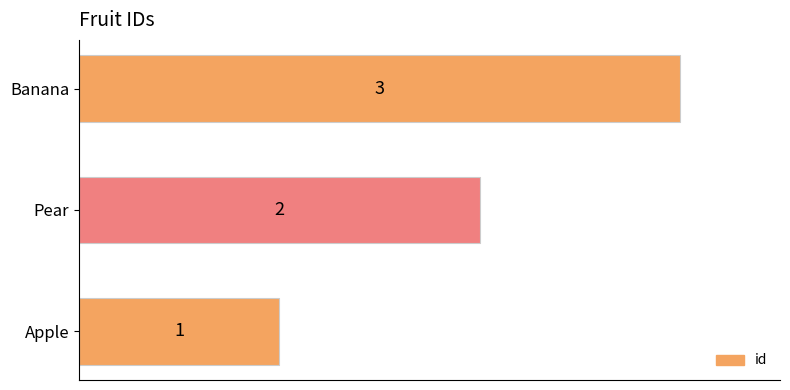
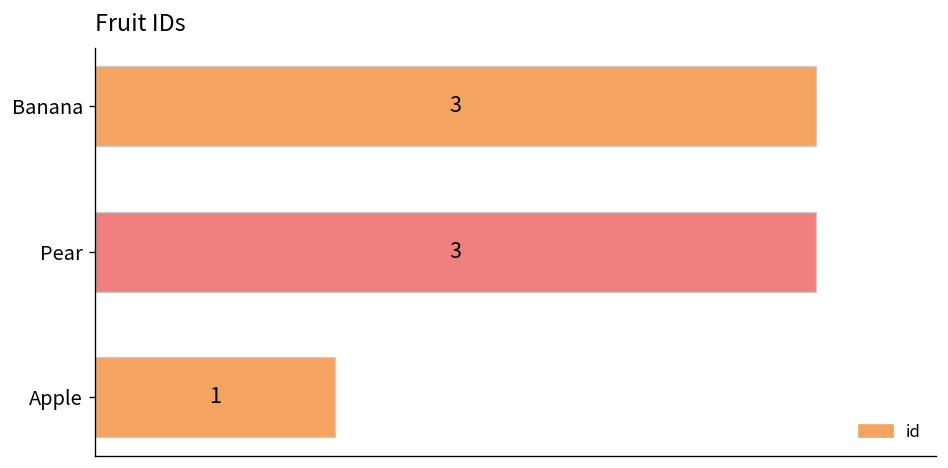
Pear: 2 -> 3
